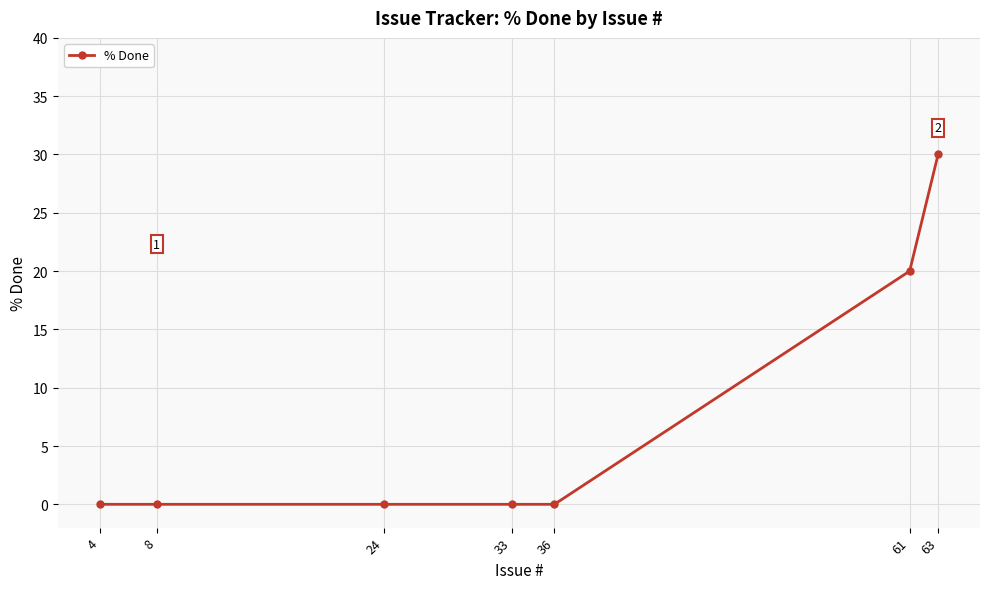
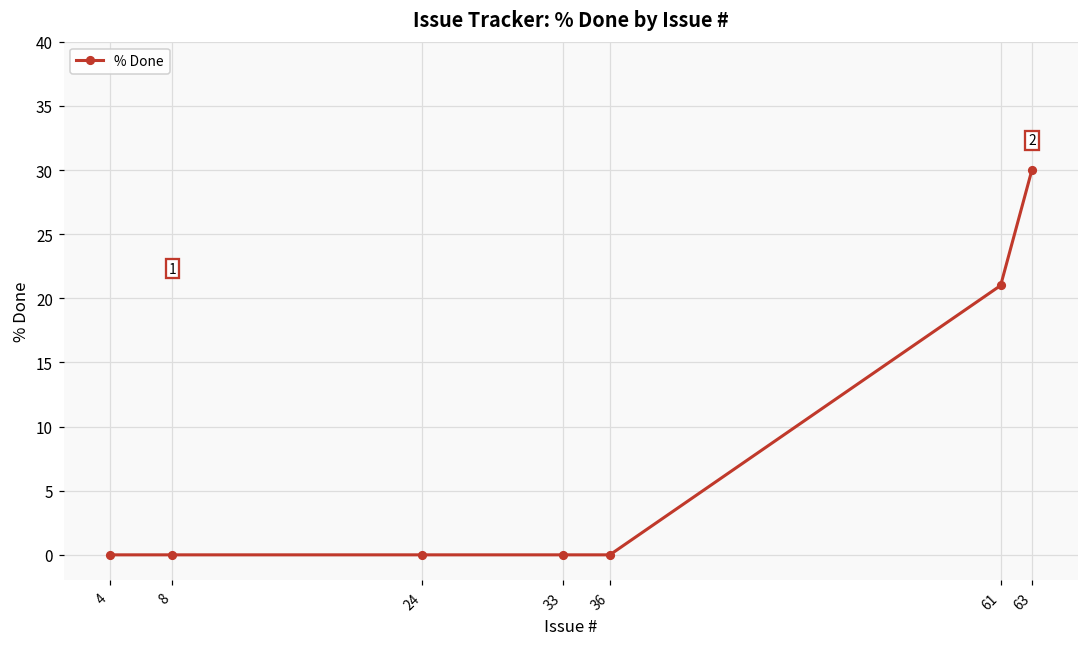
61: 20 -> 21
